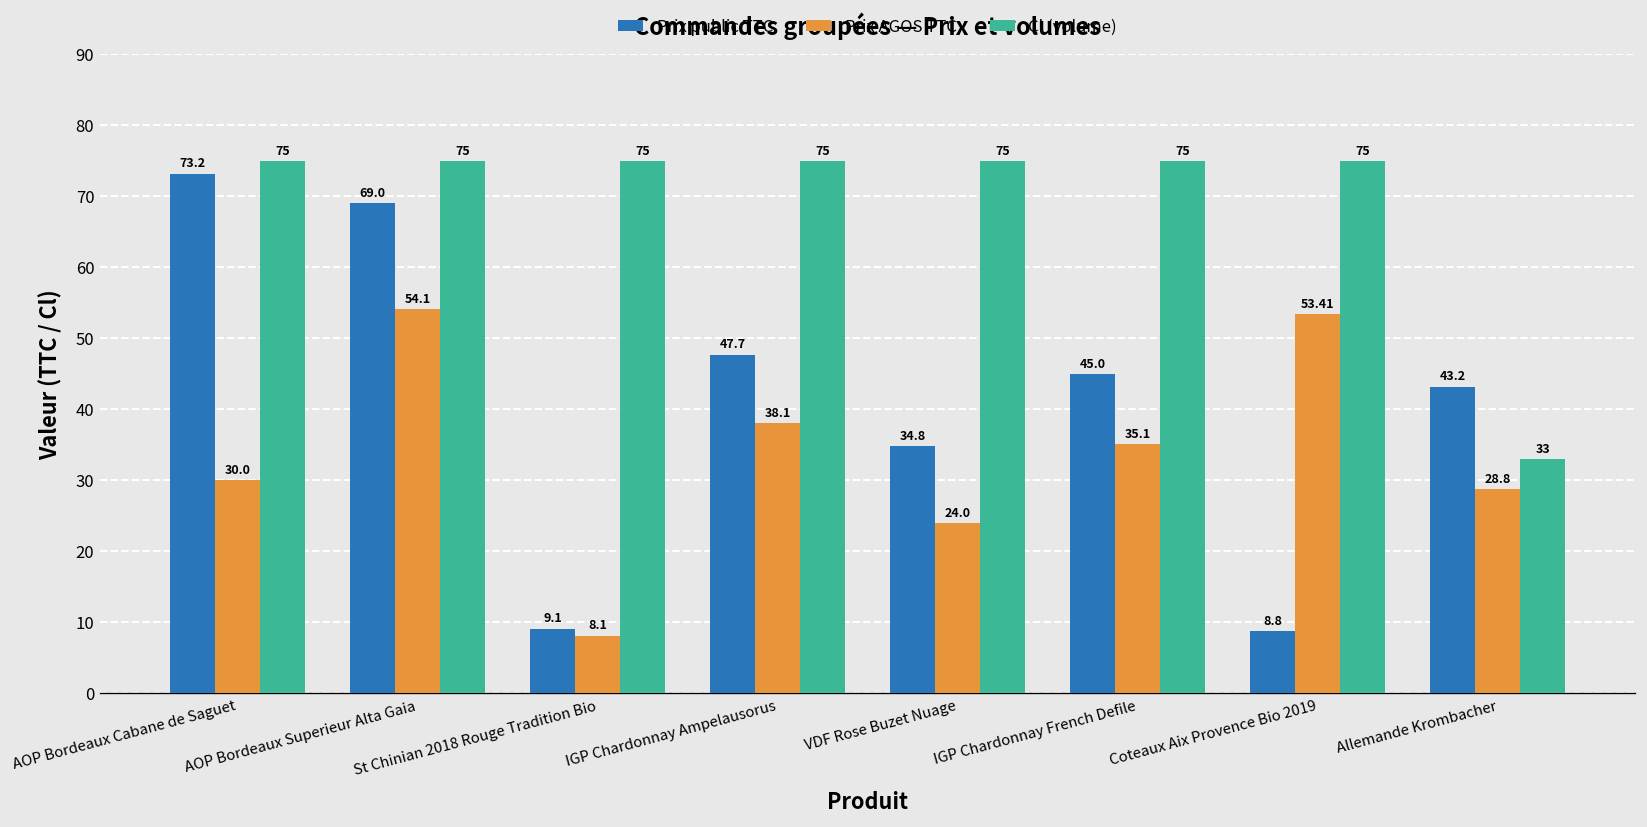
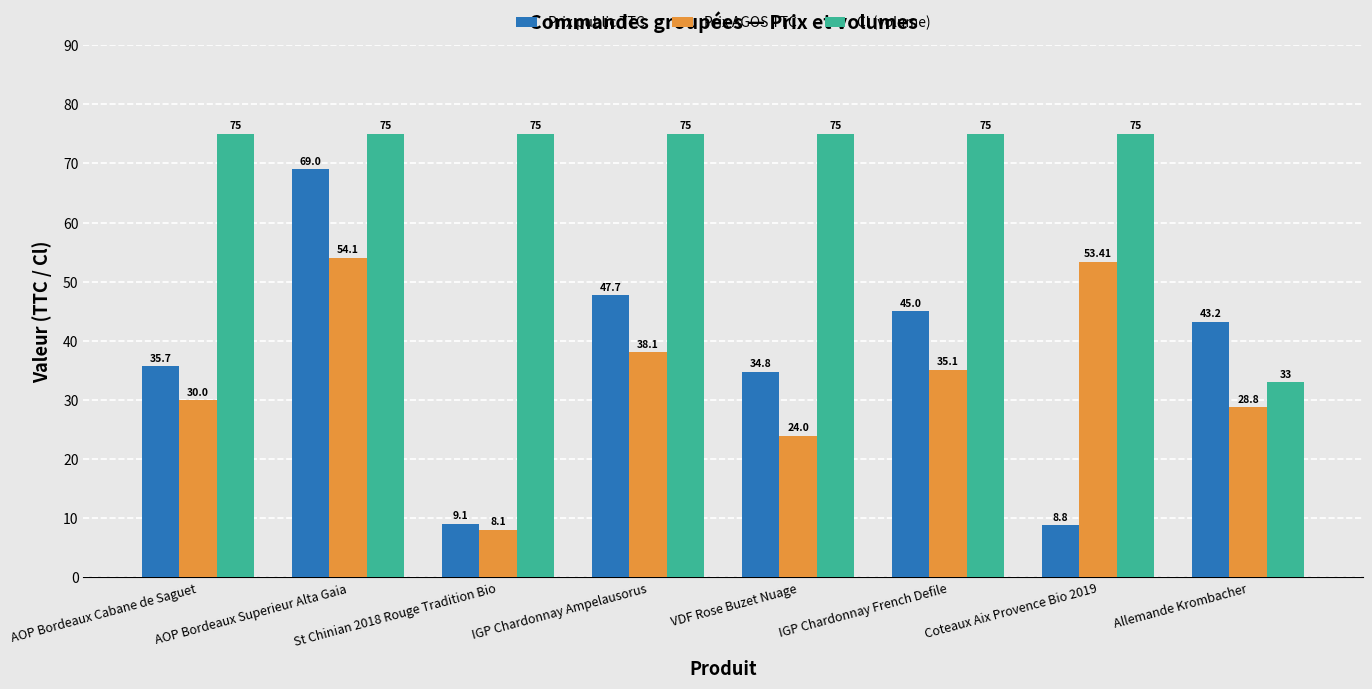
Prix public TTC, AOP Bordeaux Cabane de Saguet: 73.2 -> 35.7
